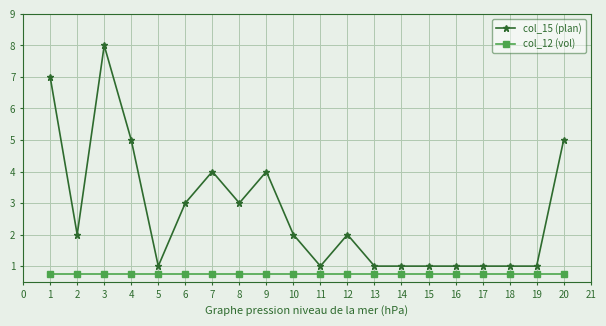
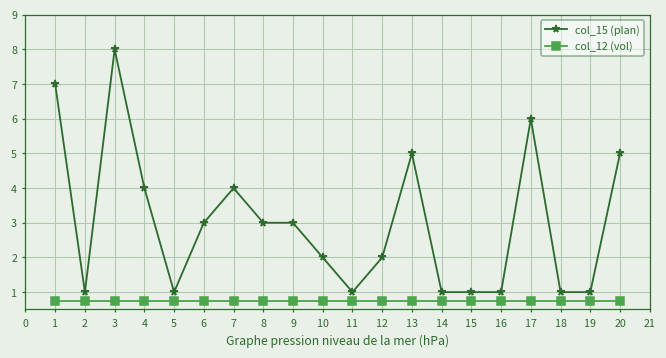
col_15 (plan), 2: 2 -> 1
col_15 (plan), 4: 5 -> 4
col_15 (plan), 9: 4 -> 3
col_15 (plan), 13: 1 -> 5
col_15 (plan), 17: 1 -> 6
